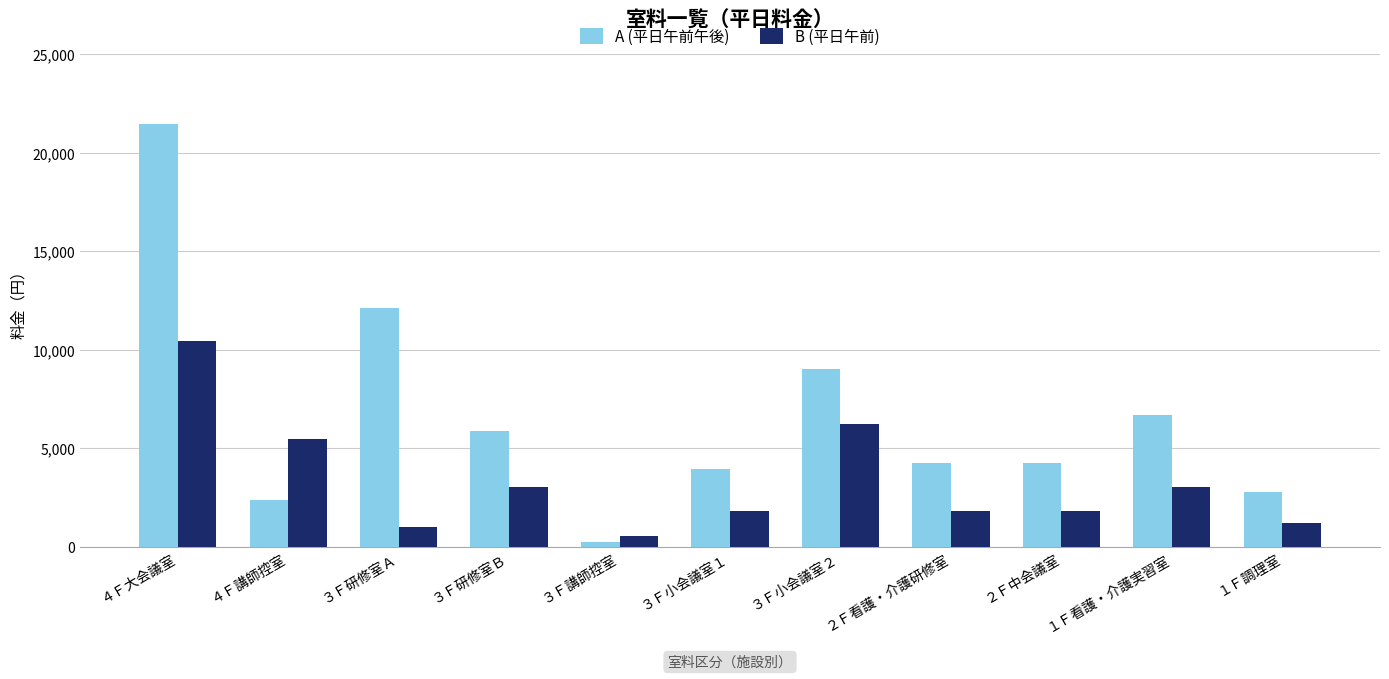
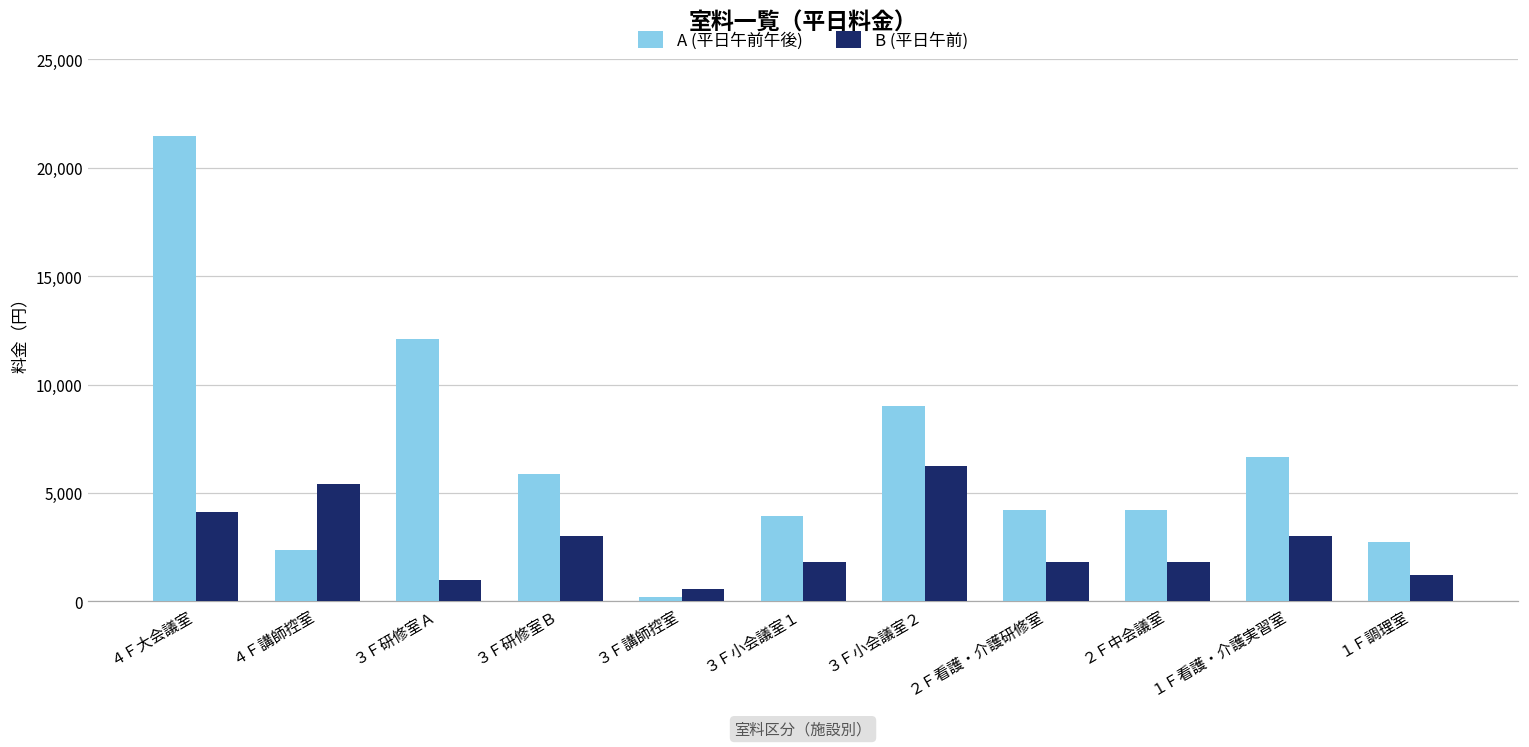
B (平日午前), ４Ｆ大会議室: 10,500 -> 4,100
